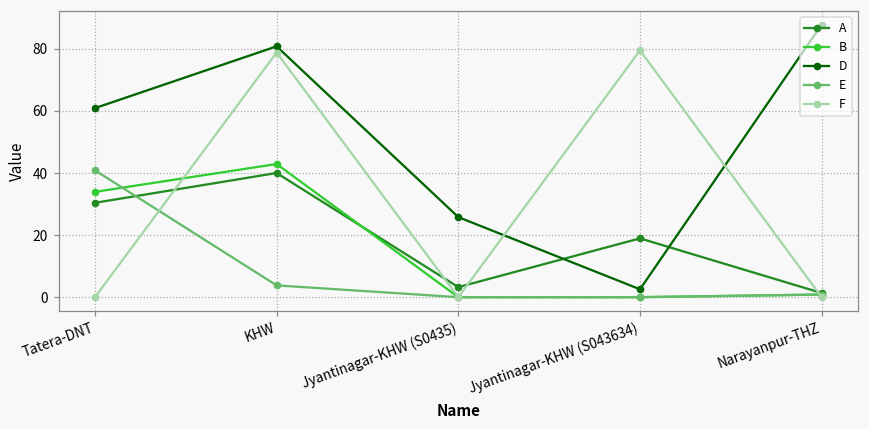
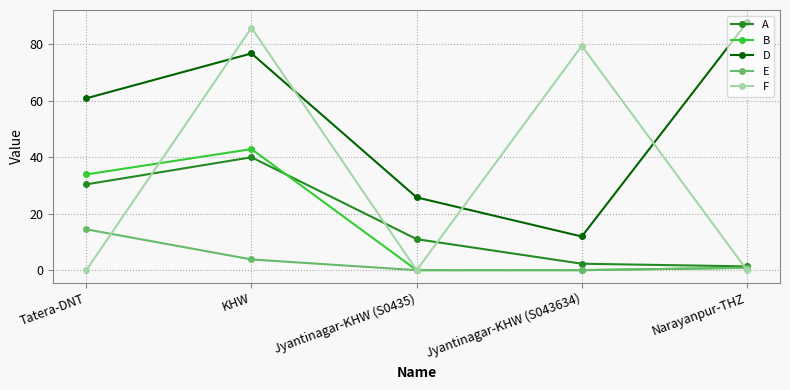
E, Tatera-DNT: 41 -> 14
D, KHW: 81 -> 77
F, KHW: 79 -> 86
A, Jyantinagar-KHW (S0435): 3 -> 11
A, Jyantinagar-KHW (S043634): 19 -> 2
D, Jyantinagar-KHW (S043634): 3 -> 12
